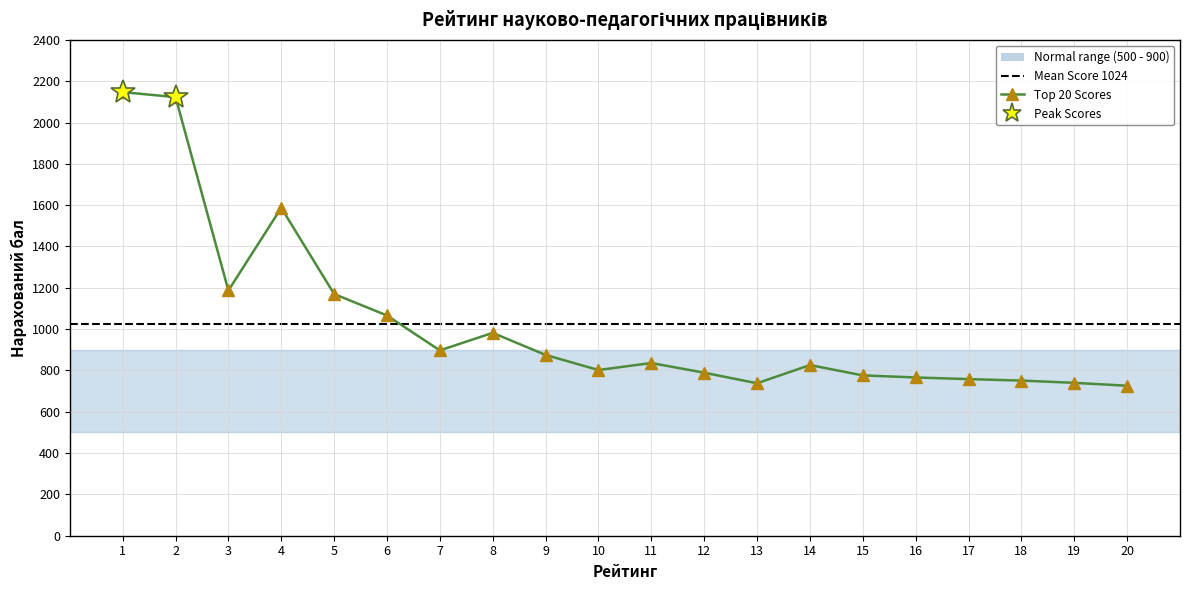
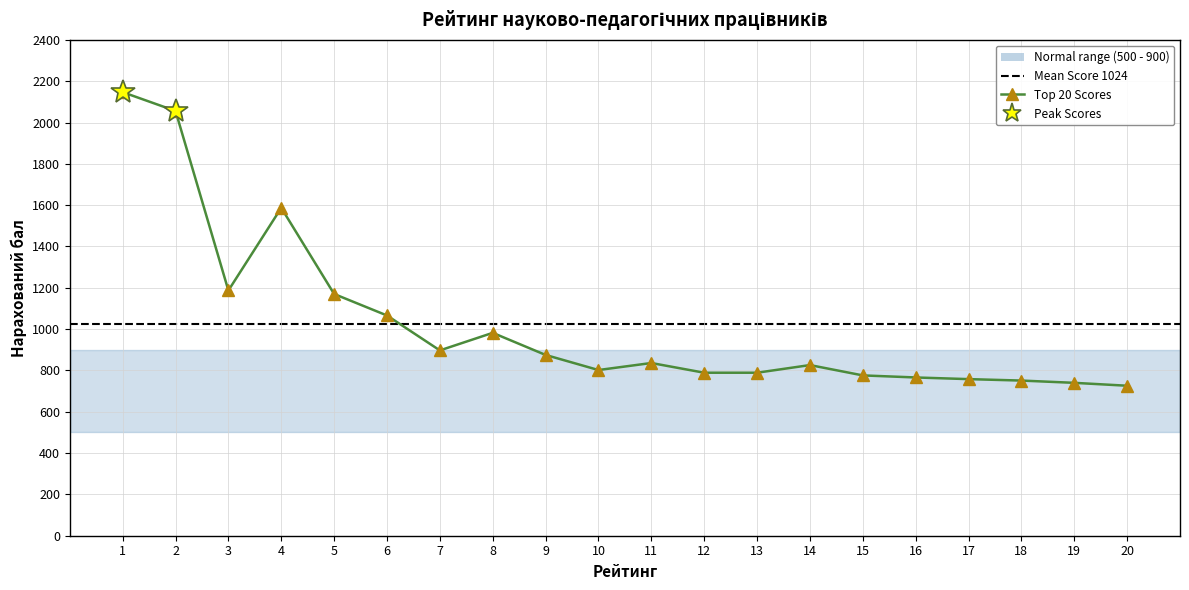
Top 20 Scores, 2: 2120 -> 2060
Top 20 Scores, 13: 740 -> 790
